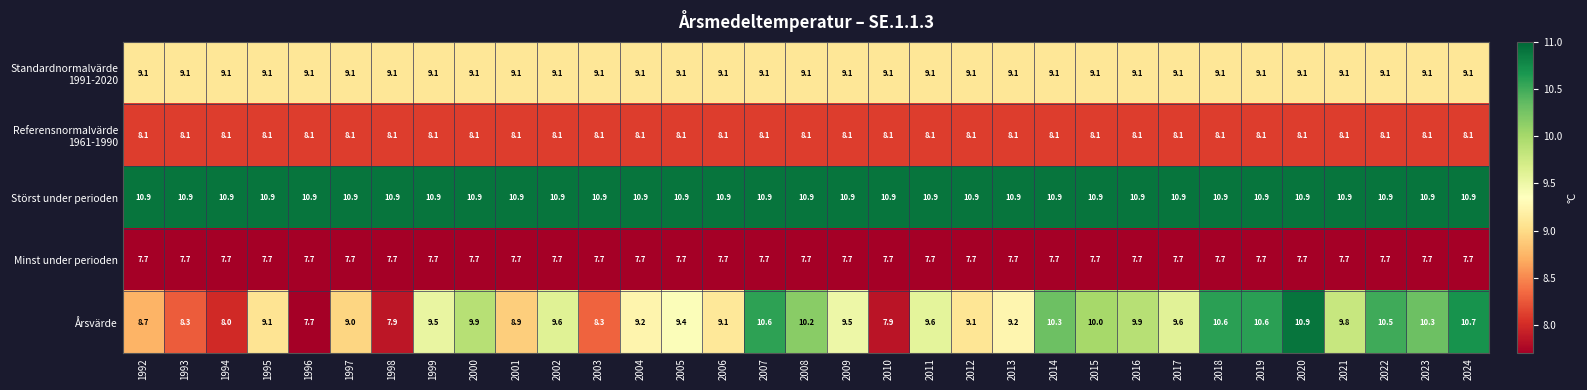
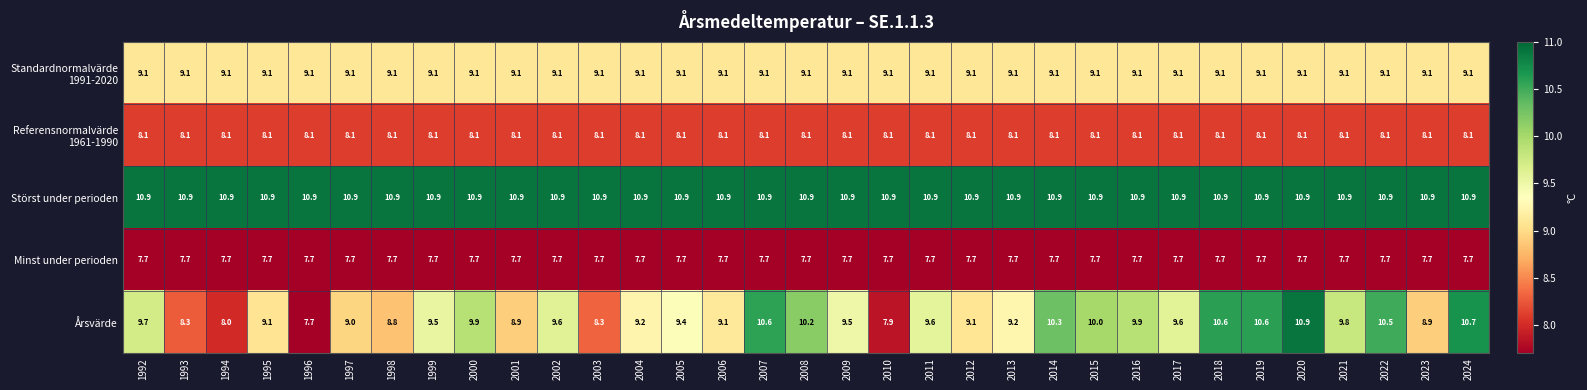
Årsvärde, 1992: 8.7 -> 9.7
Årsvärde, 1998: 7.9 -> 8.8
Årsvärde, 2023: 10.3 -> 8.9
